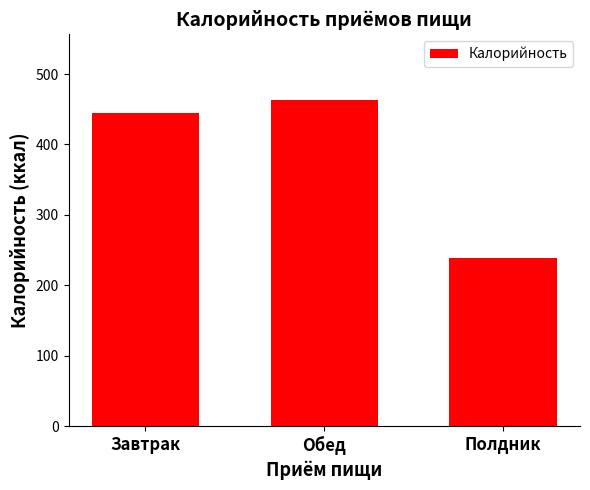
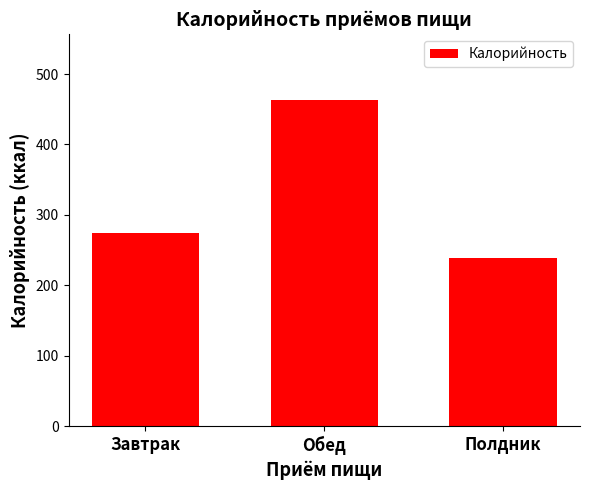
Завтрак: 440 -> 270
